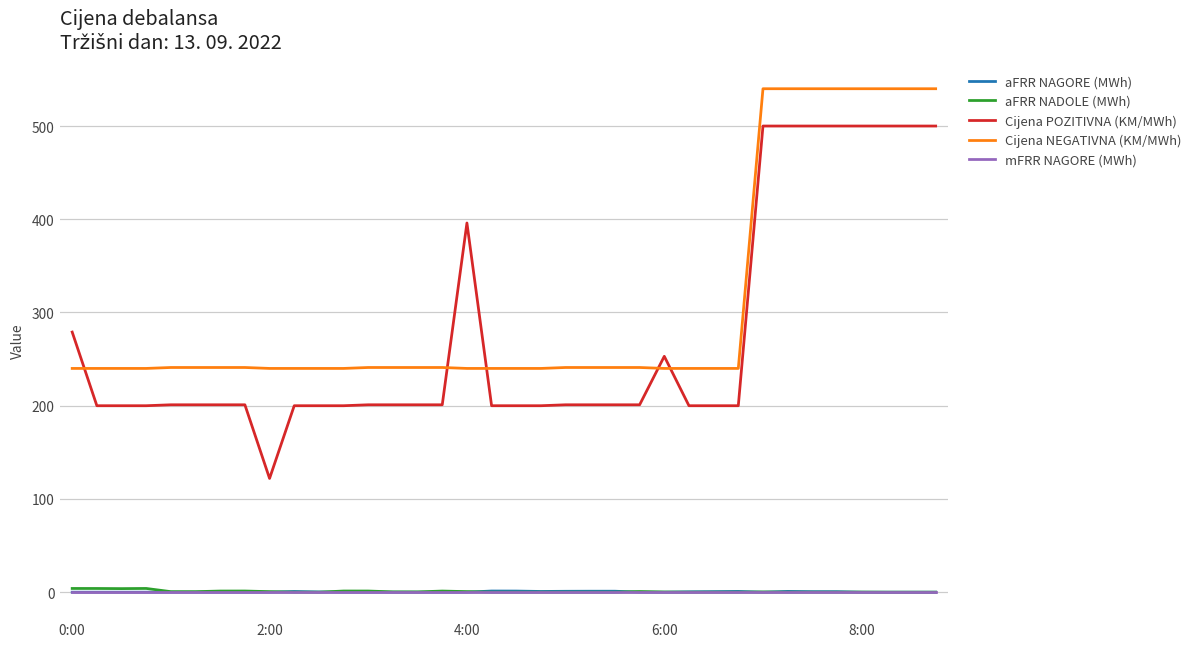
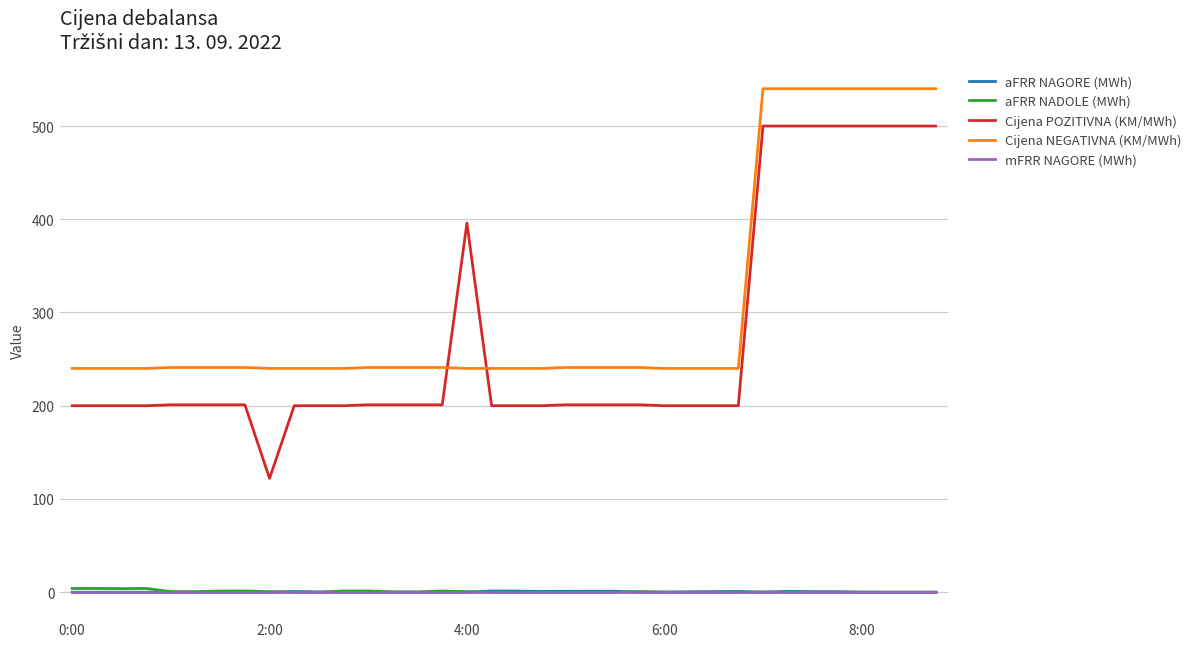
Cijena POZITIVNA (KM/MWh), 0:00: 280 -> 200
Cijena POZITIVNA (KM/MWh), 6:00: 250 -> 200
